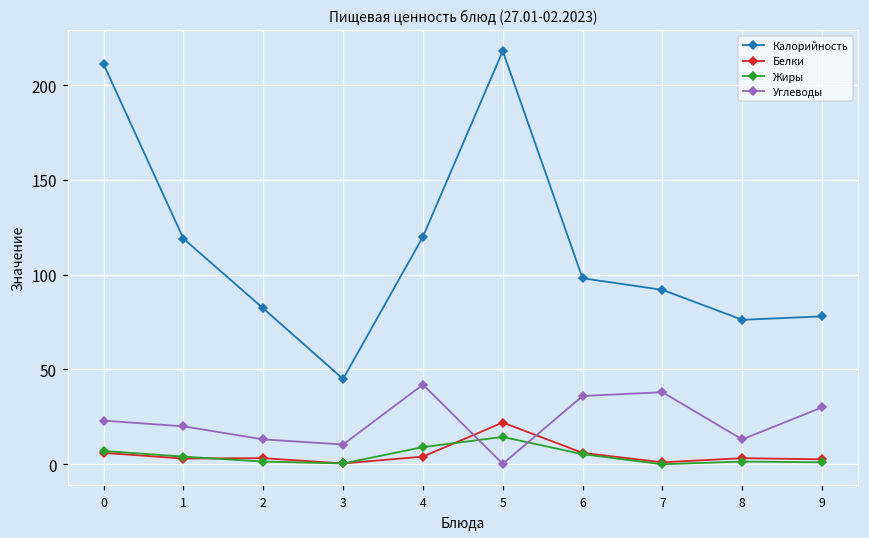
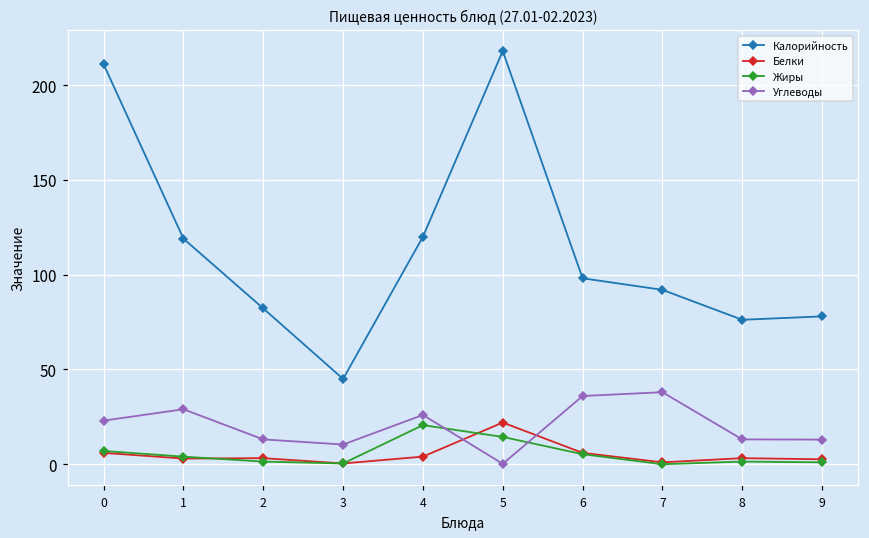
Углеводы, 1: 20 -> 29
Жиры, 4: 9 -> 21
Углеводы, 4: 42 -> 26
Углеводы, 9: 30 -> 13
